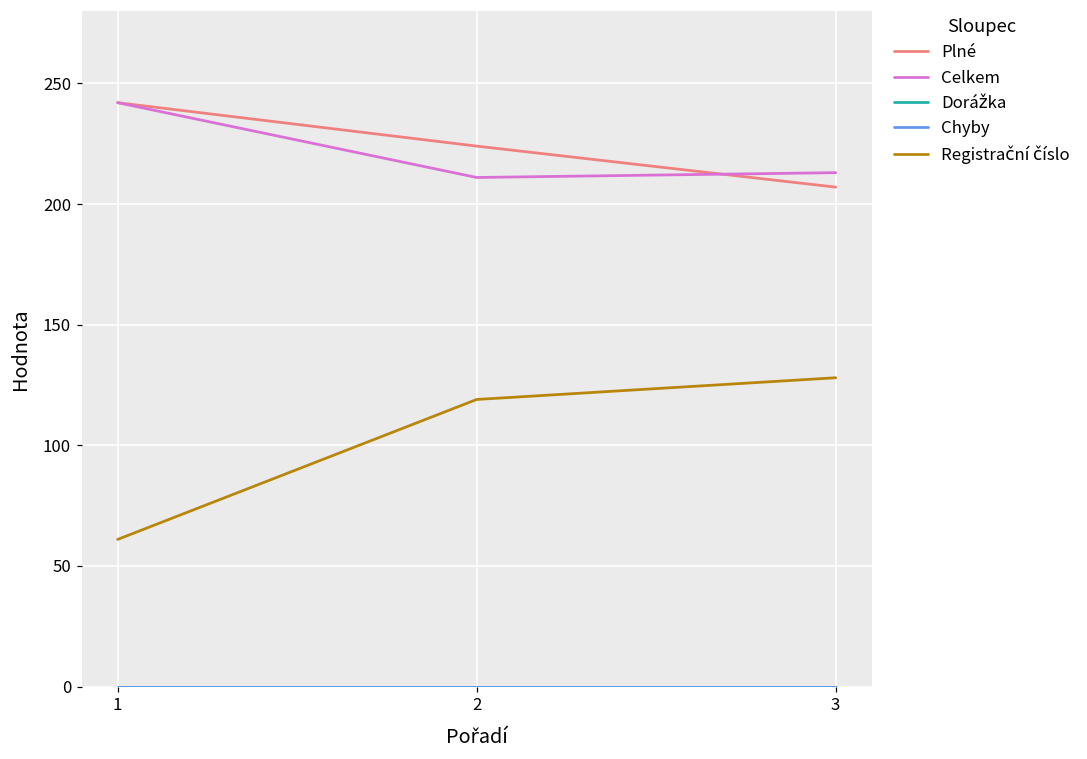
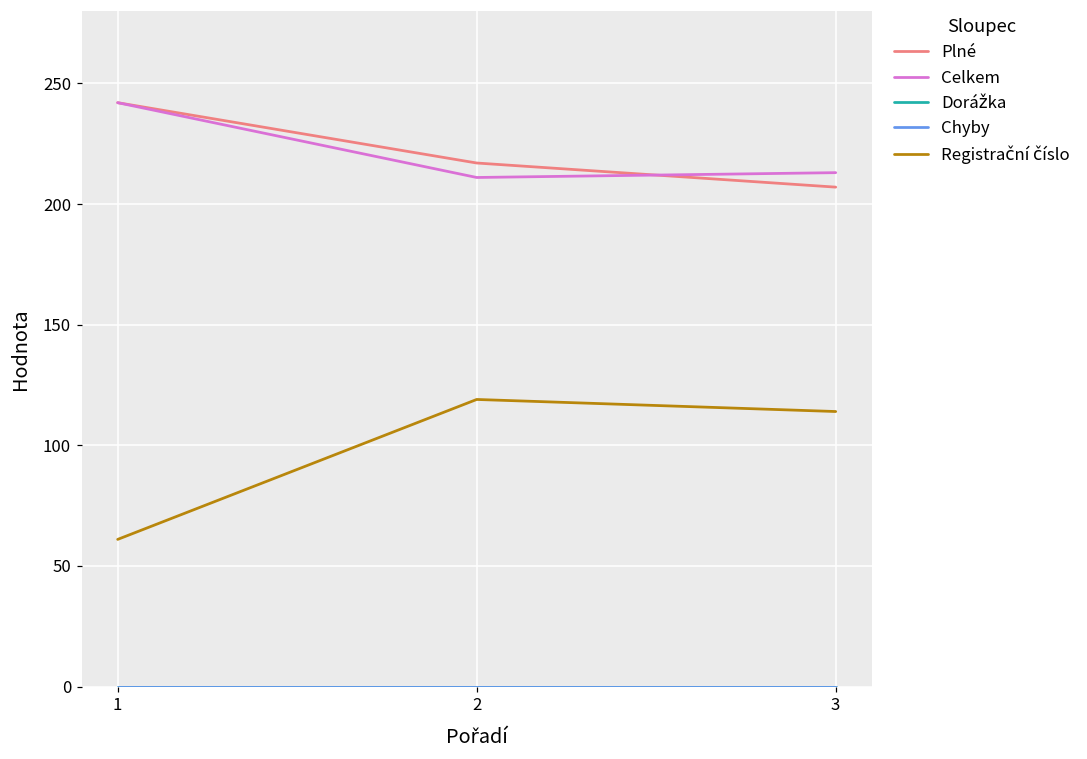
Plné, 2: 224 -> 217
Registrační číslo, 3: 128 -> 114
